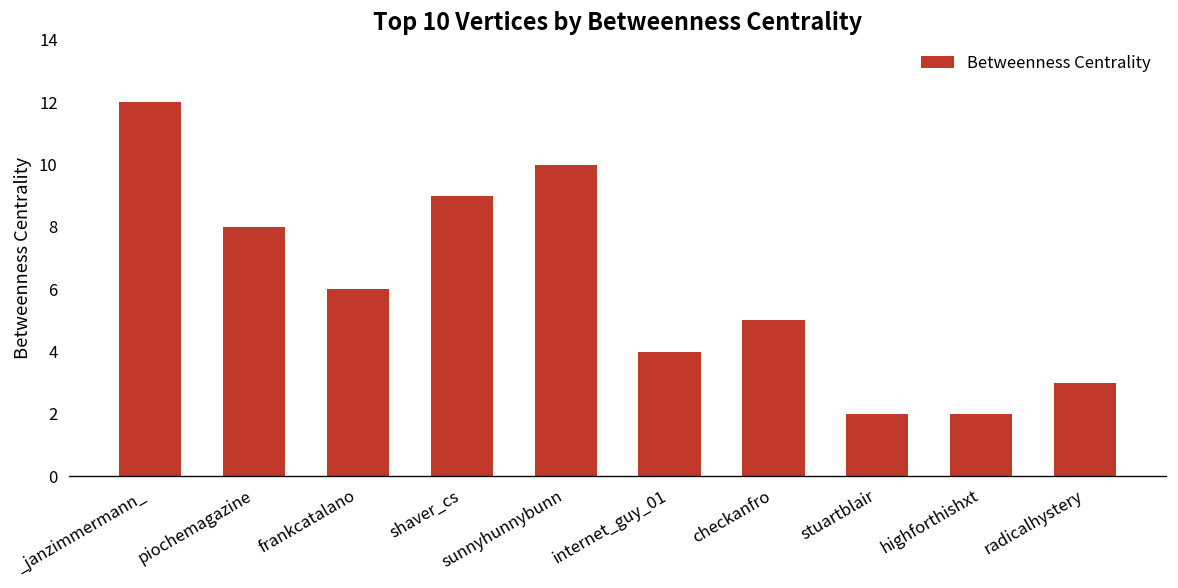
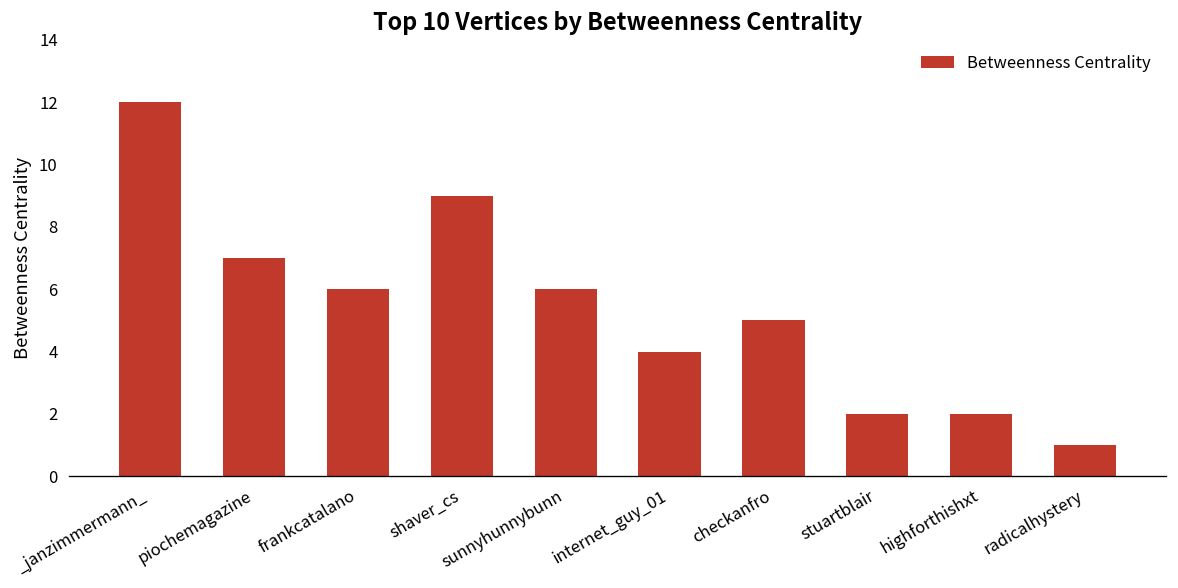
piochemagazine: 8 -> 7
sunnyhunnybunn: 10 -> 6
radicalhystery: 3 -> 1
